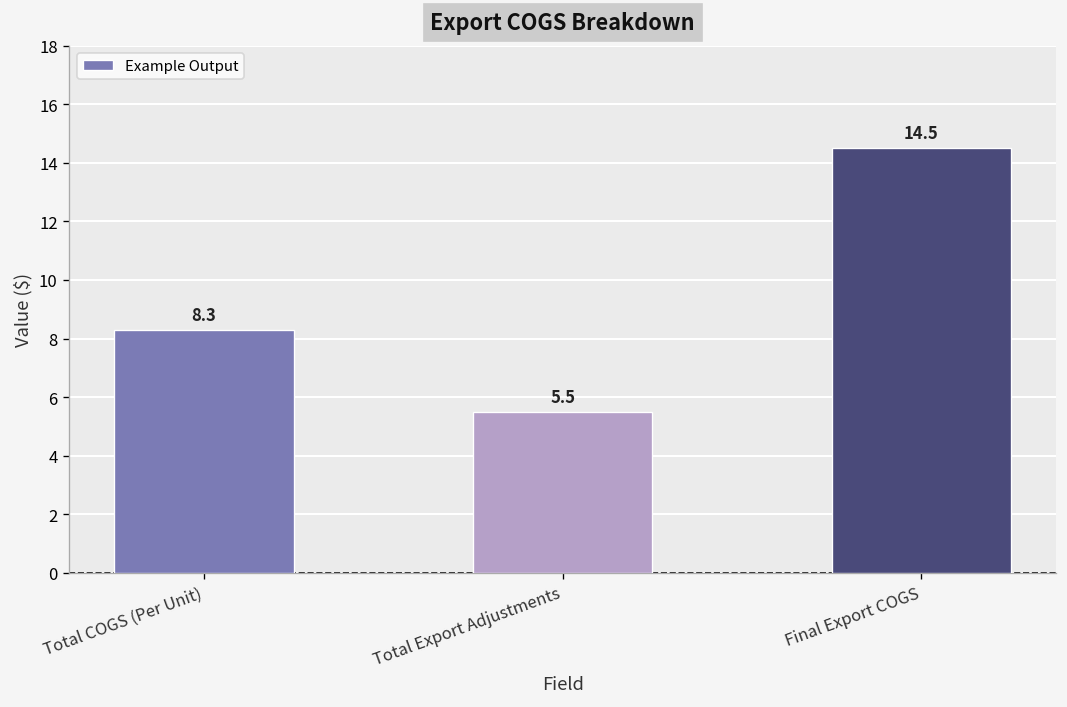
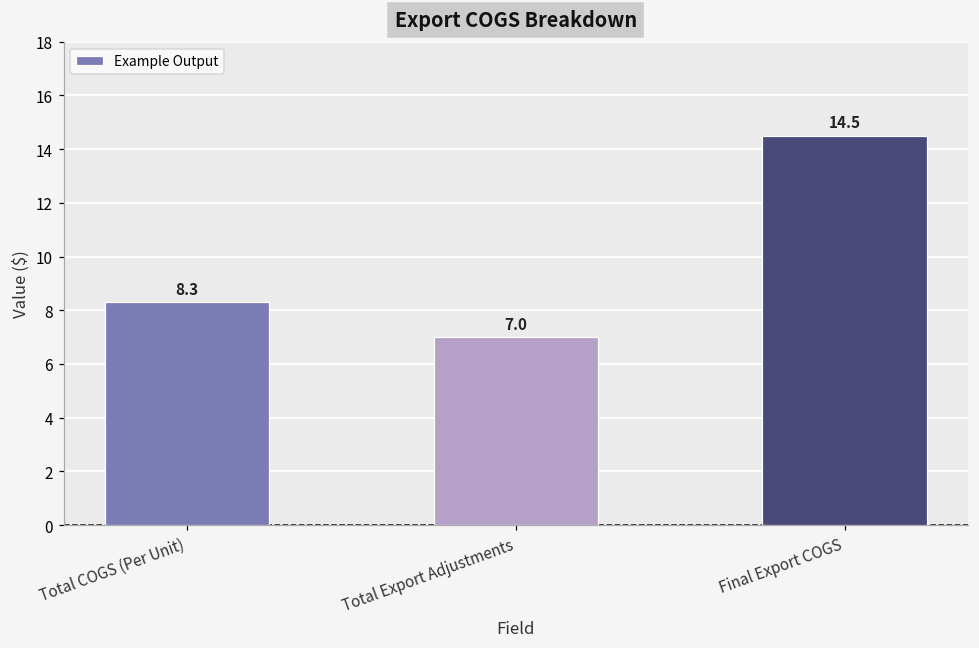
Total Export Adjustments: 5.5 -> 7.0
